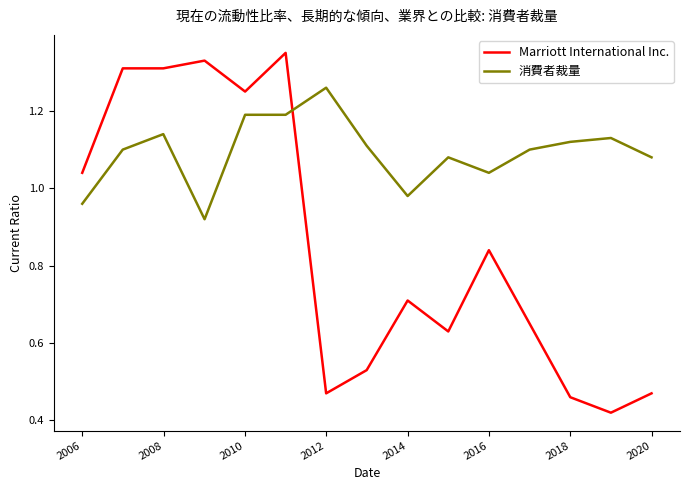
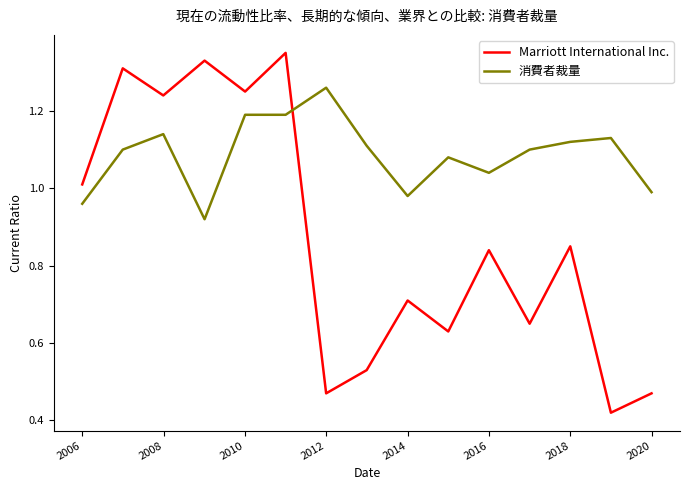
Marriott International Inc., 2006: 1.04 -> 1.01
Marriott International Inc., 2008: 1.31 -> 1.24
Marriott International Inc., 2018: 0.46 -> 0.85
消費者裁量, 2020: 1.08 -> 0.99
